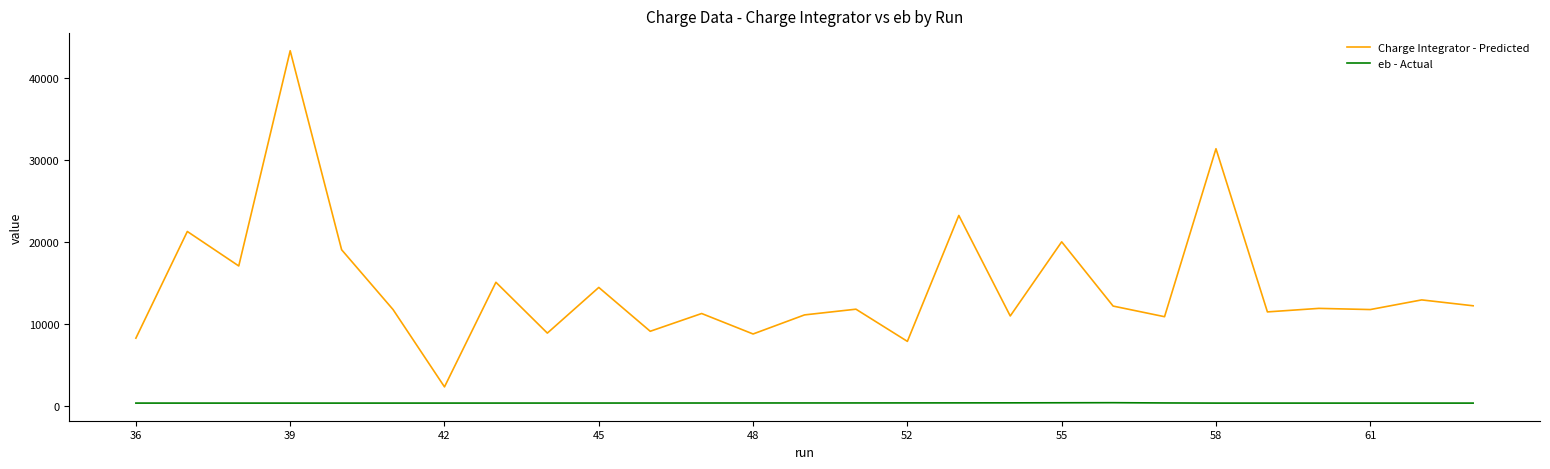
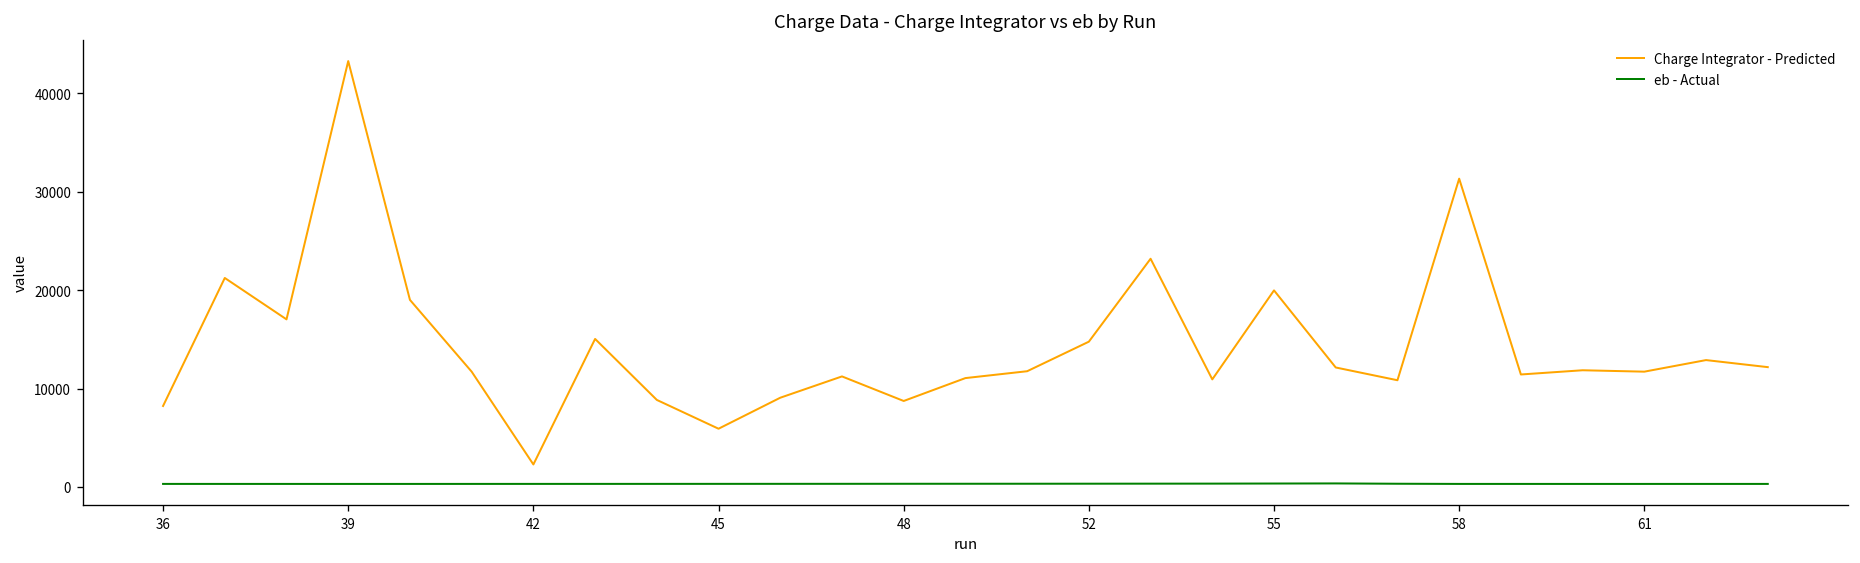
Charge Integrator - Predicted, 45: 14000 -> 6000
Charge Integrator - Predicted, 52: 8000 -> 15000
